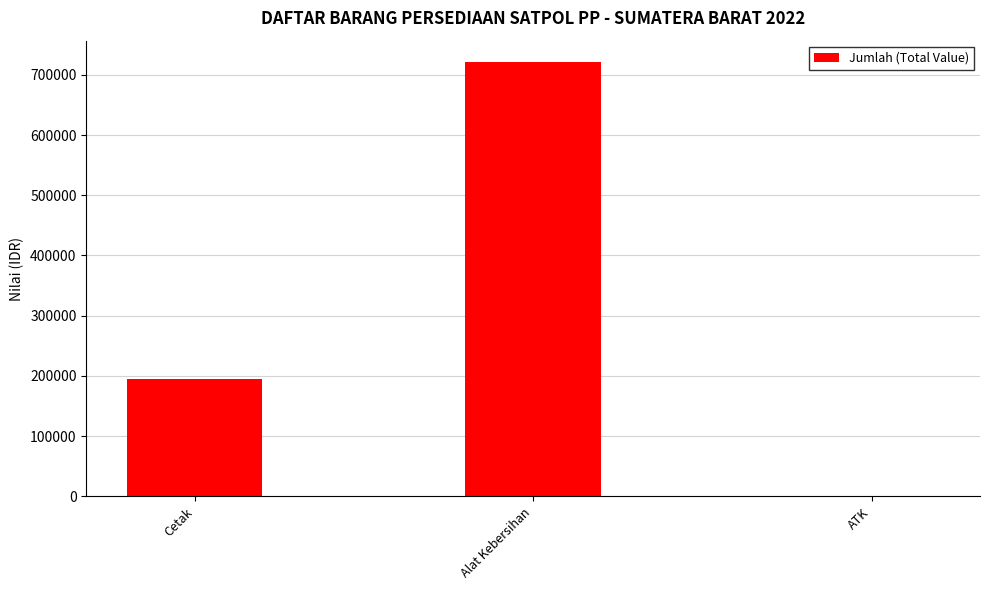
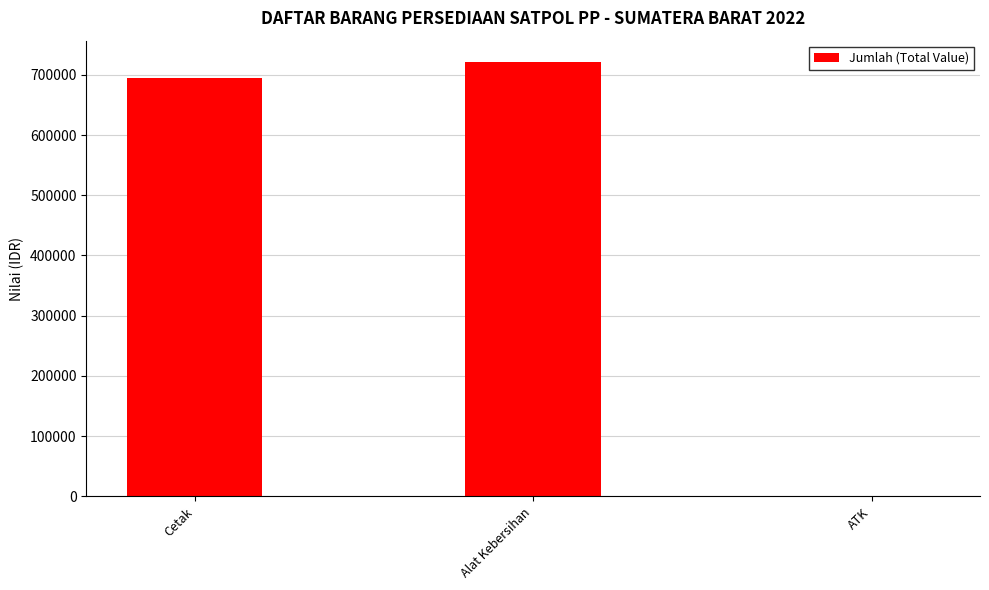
Cetak: 190000 -> 700000
